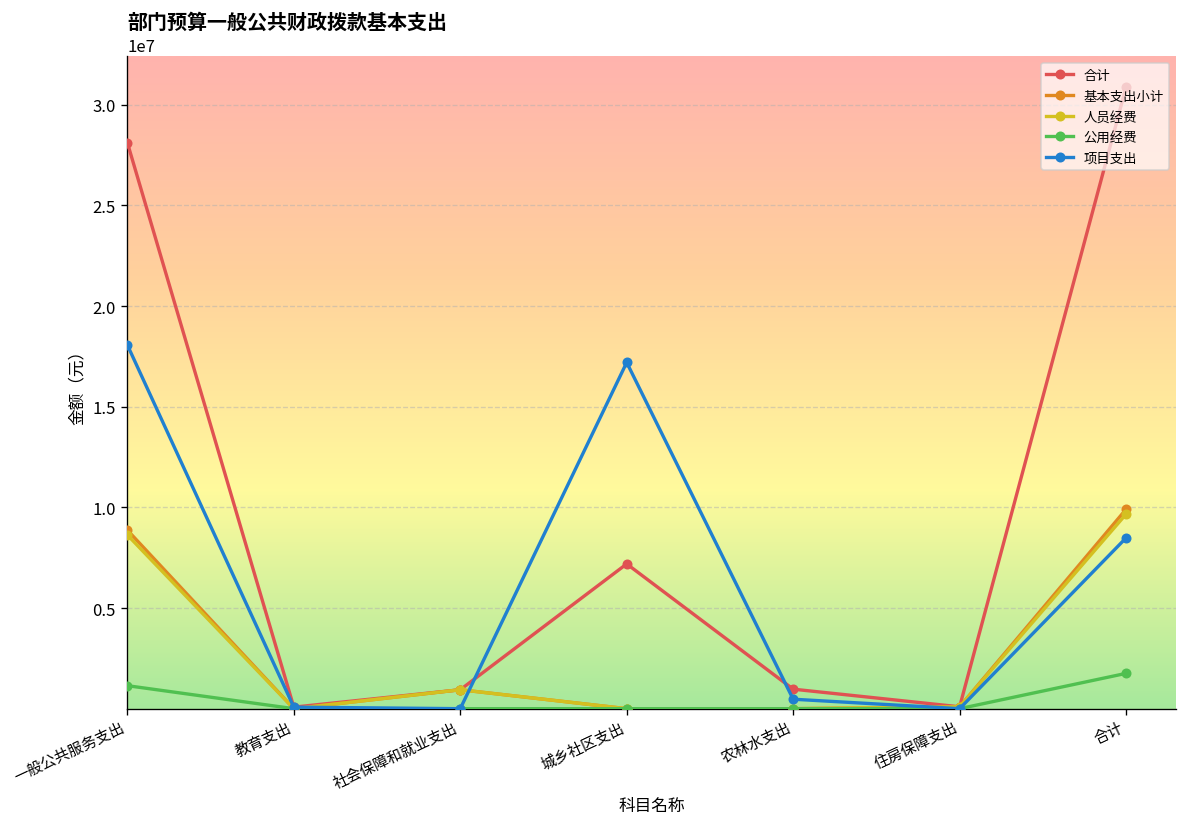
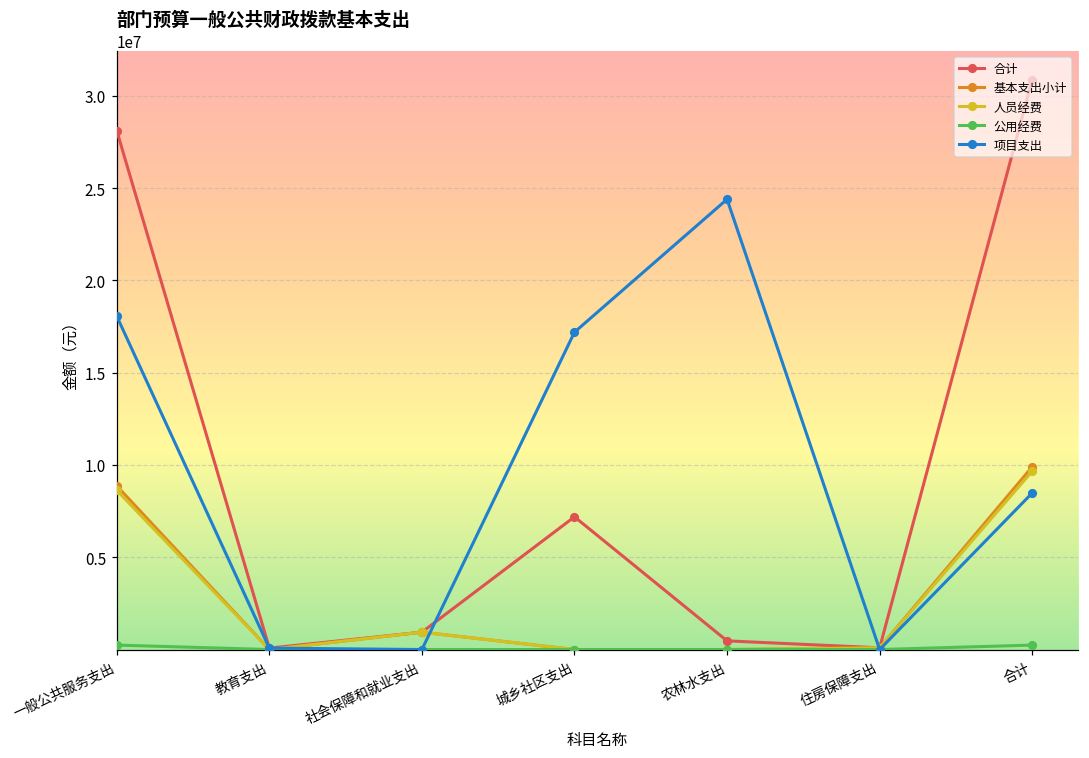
公用经费, 一般公共服务支出: 1100000 -> 200000
合计, 农林水支出: 1000000 -> 500000
项目支出, 农林水支出: 500000 -> 24400000
公用经费, 合计: 1800000 -> 200000
